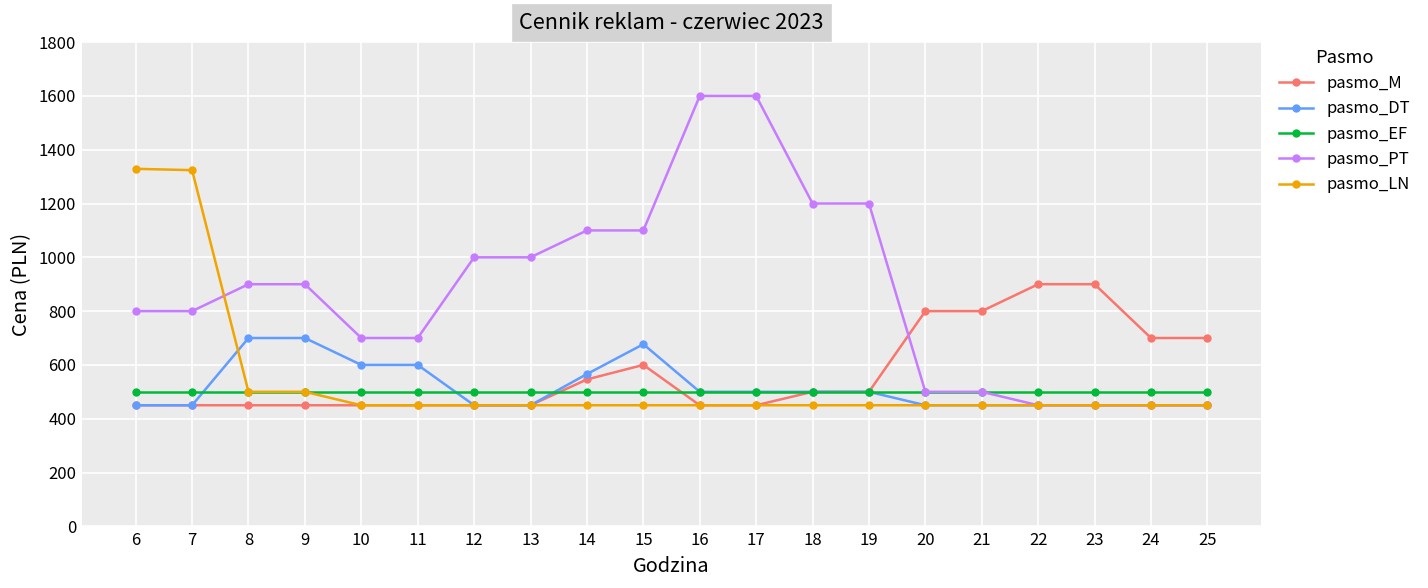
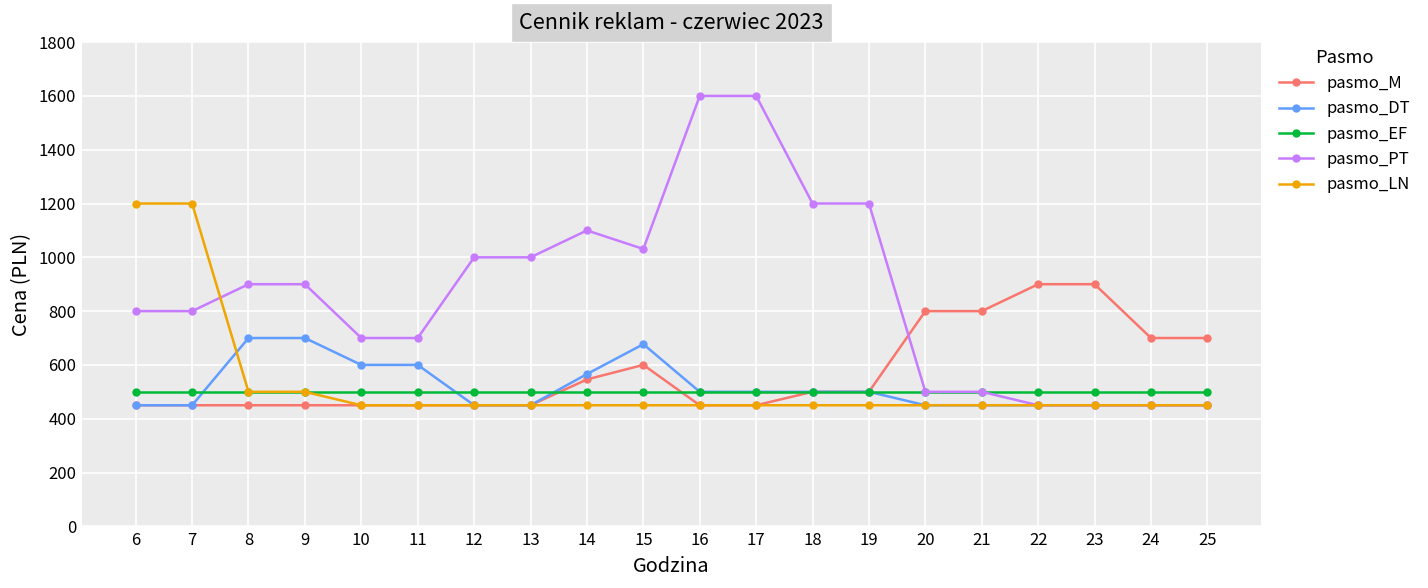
pasmo_LN, 6: 1330 -> 1200
pasmo_LN, 7: 1320 -> 1200
pasmo_PT, 15: 1100 -> 1030
